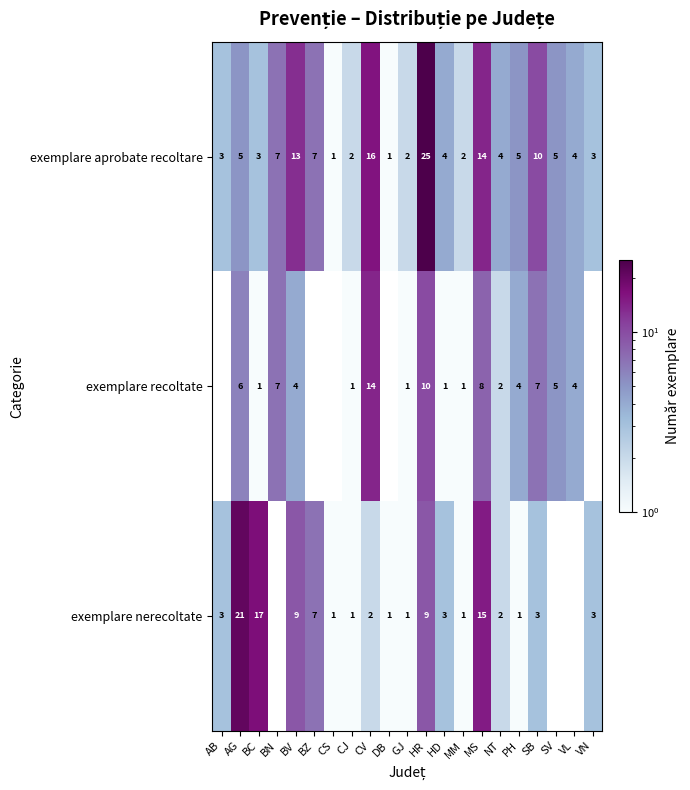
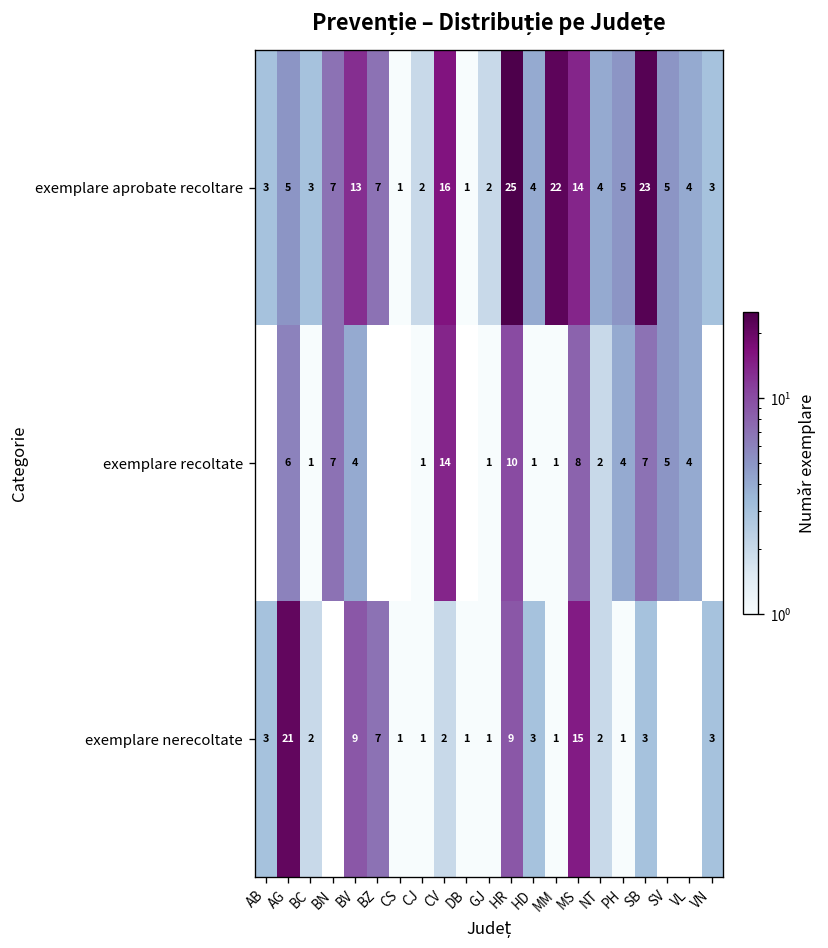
exemplare aprobate recoltare, MM: 2 -> 22
exemplare aprobate recoltare, SB: 10 -> 23
exemplare nerecoltate, BC: 17 -> 2
